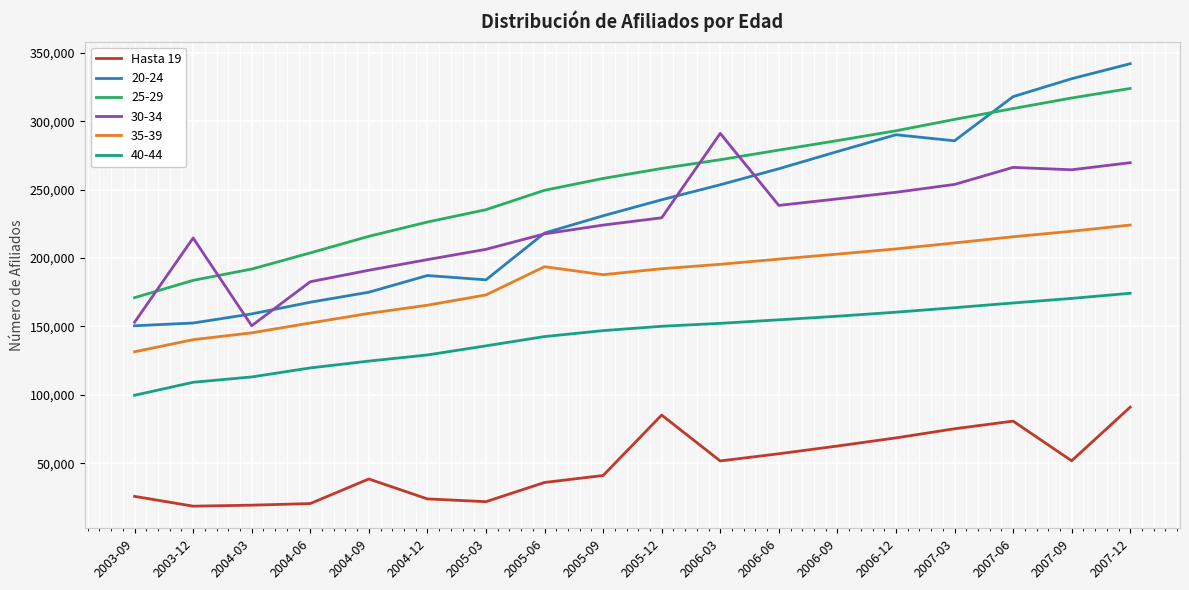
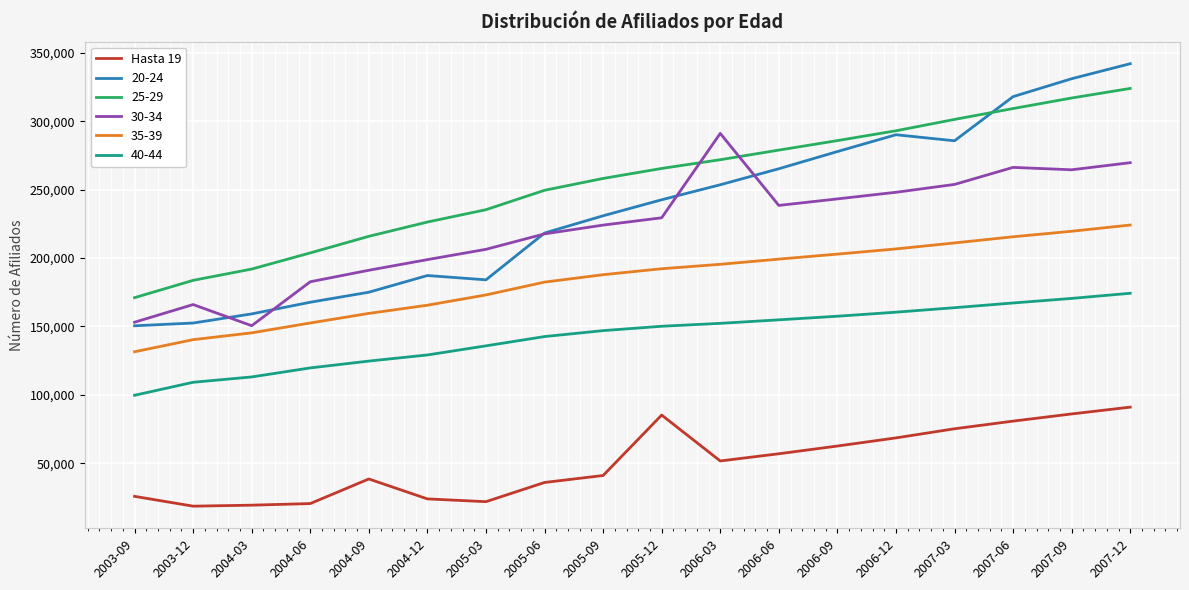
30-34, 2003-12: 215,000 -> 166,000
35-39, 2005-06: 194,000 -> 182,000
Hasta 19, 2007-09: 52,000 -> 86,000
